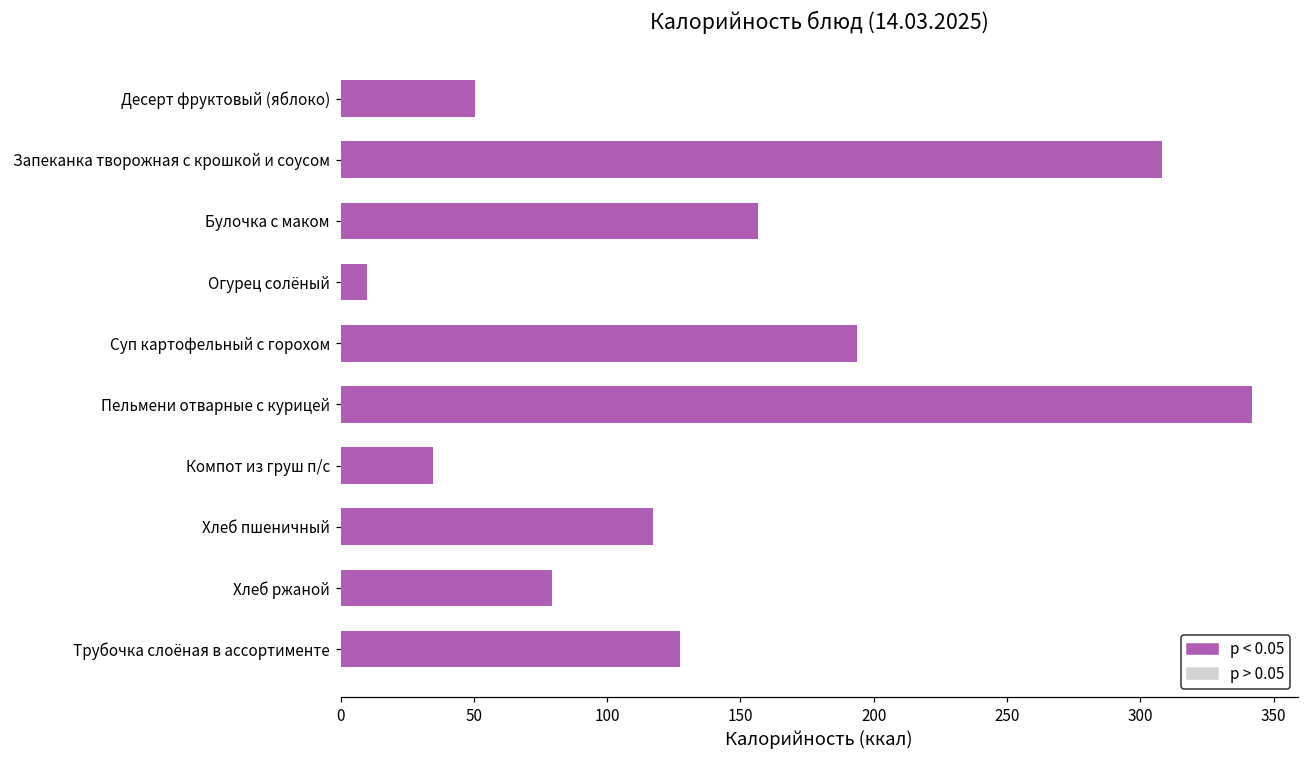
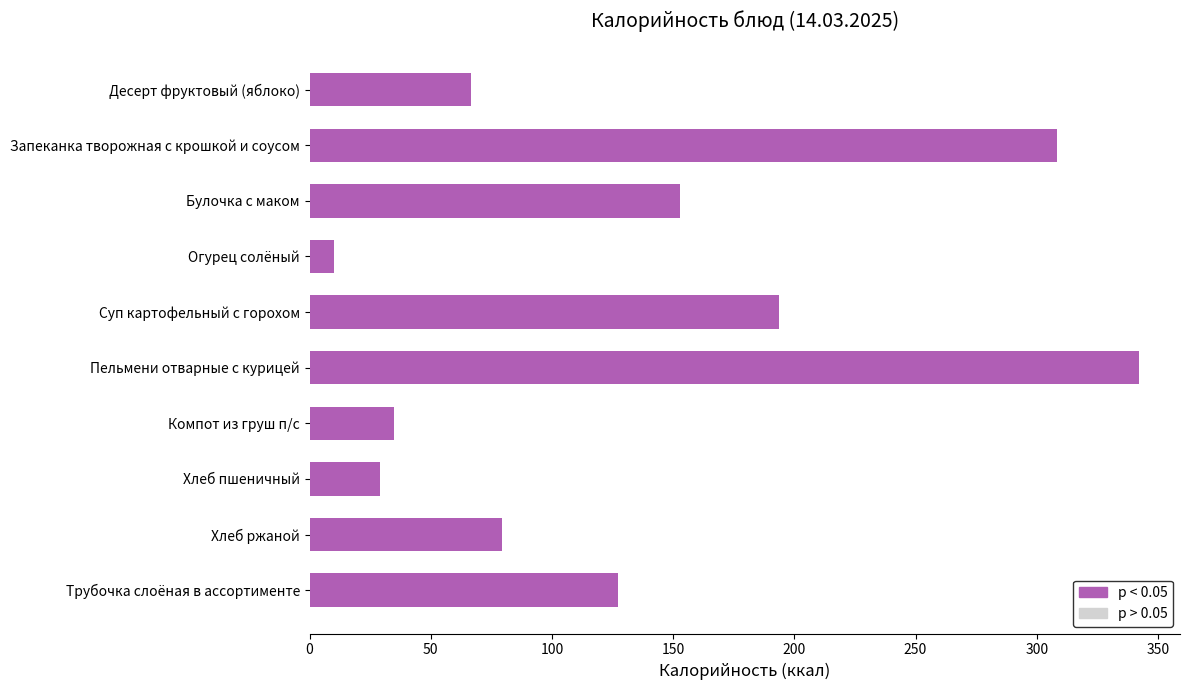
Десерт фруктовый (яблоко): 50 -> 66
Булочка с маком: 157 -> 153
Хлеб пшеничный: 117 -> 29
